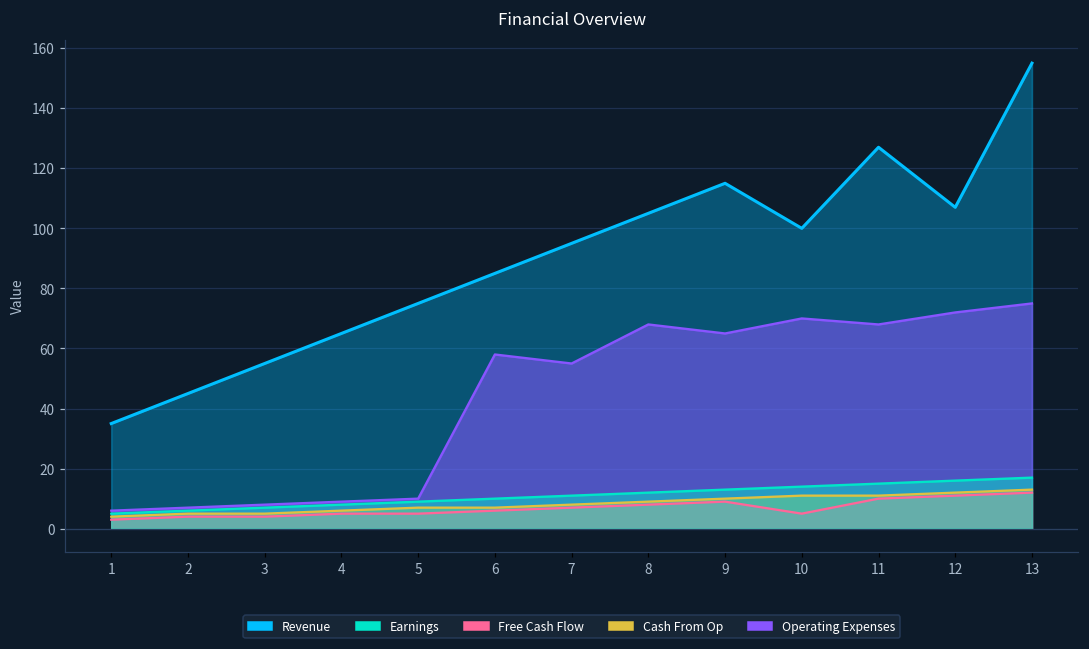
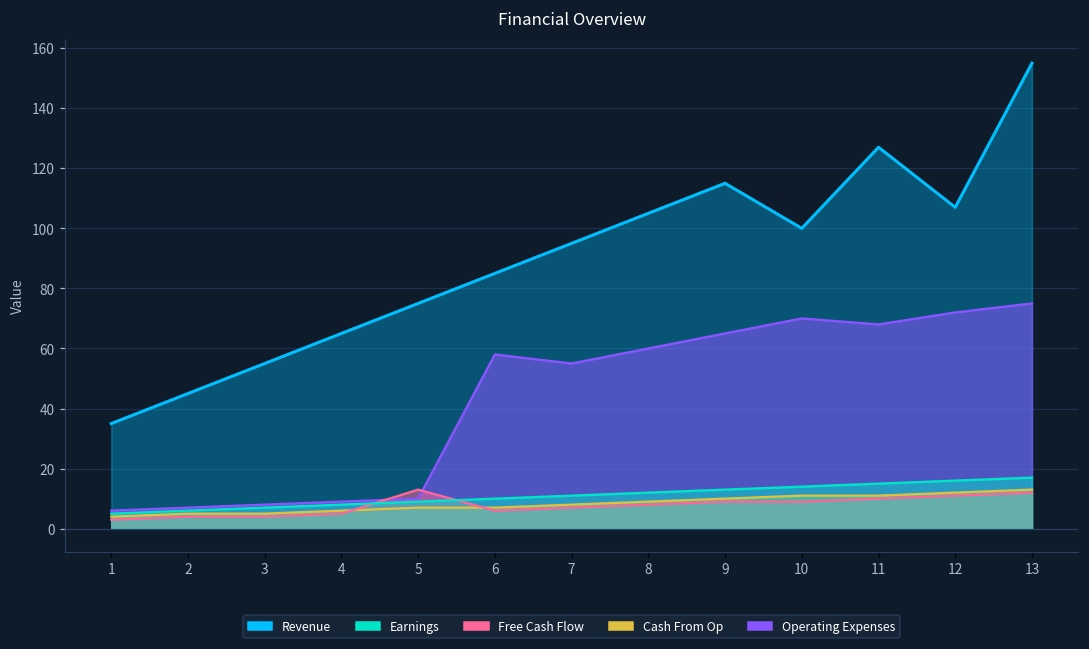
Free Cash Flow, 5: 5 -> 13
Operating Expenses, 8: 68 -> 60
Free Cash Flow, 10: 5 -> 9
